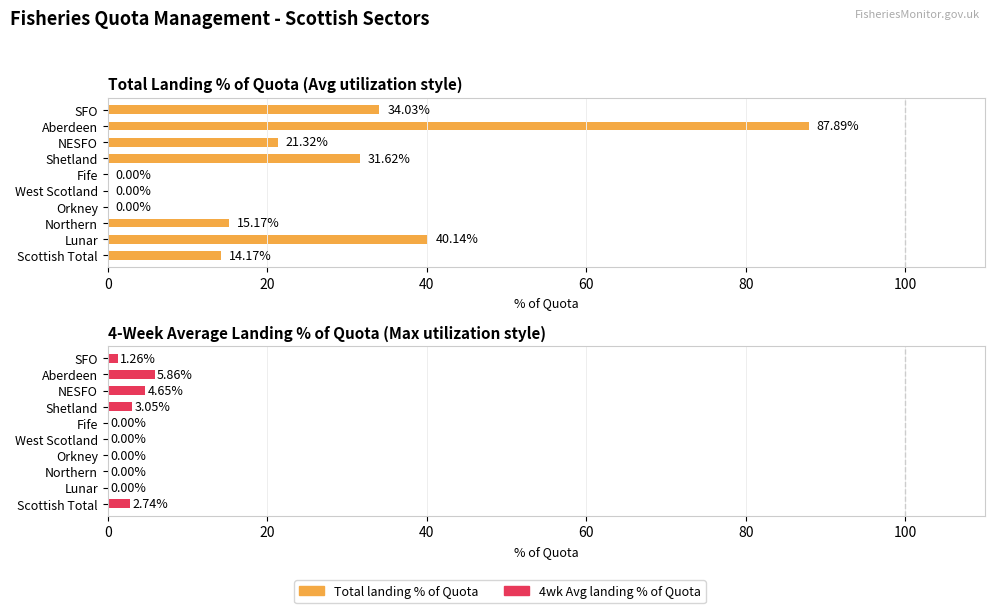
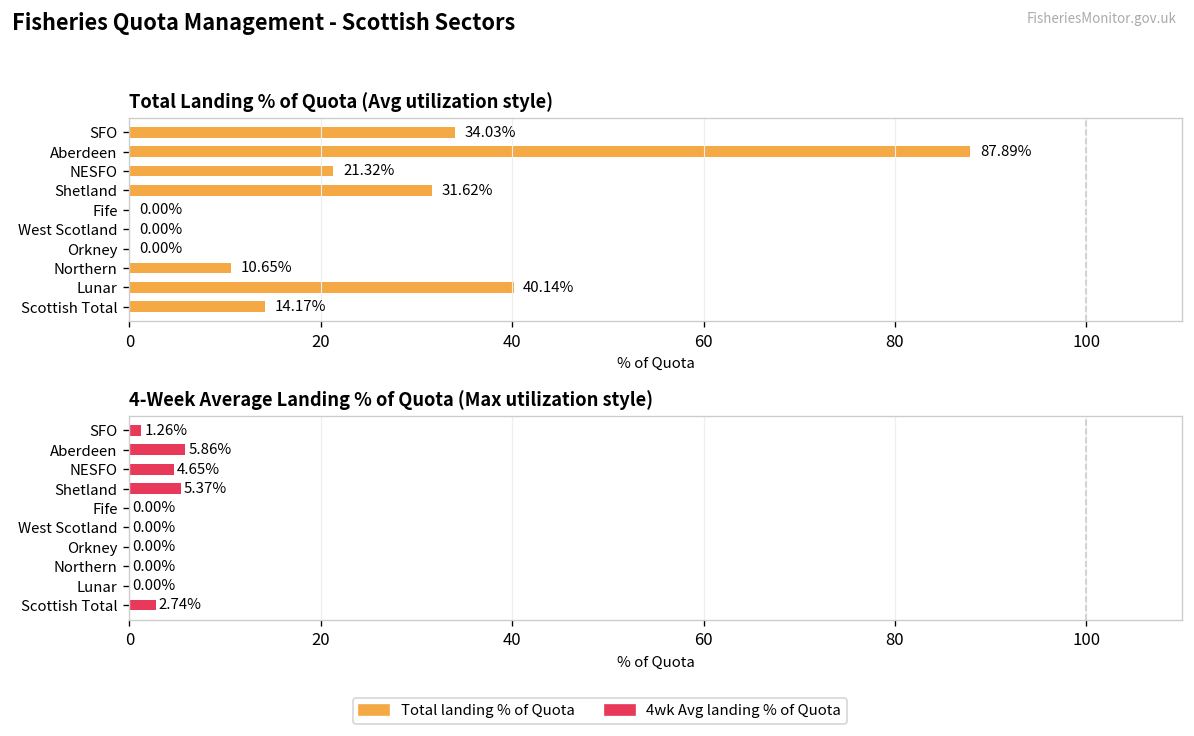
Total Landing % of Quota (Avg utilization style), Northern: 15.17% -> 10.65%
4-Week Average Landing % of Quota (Max utilization style), Shetland: 3.05% -> 5.37%
